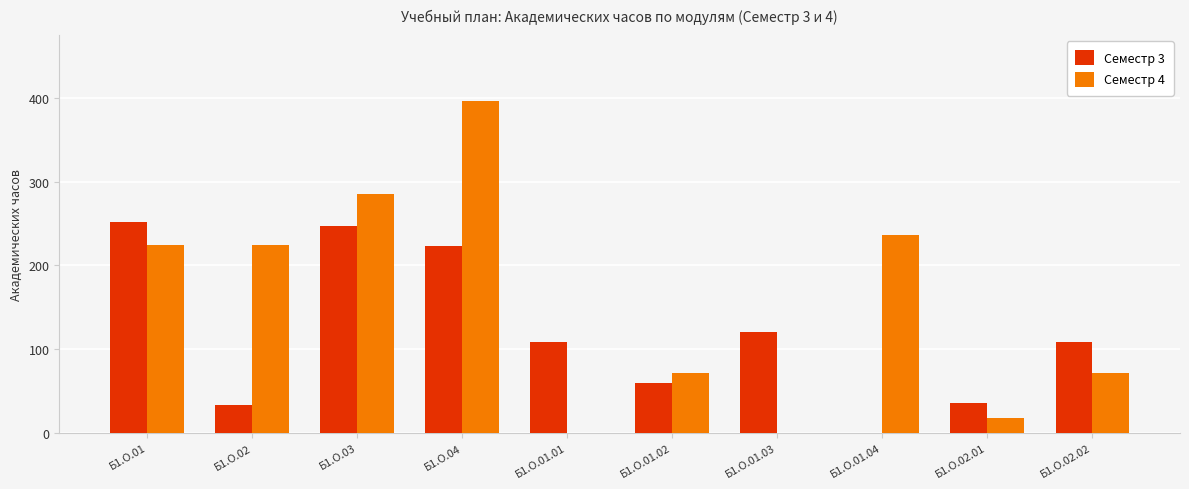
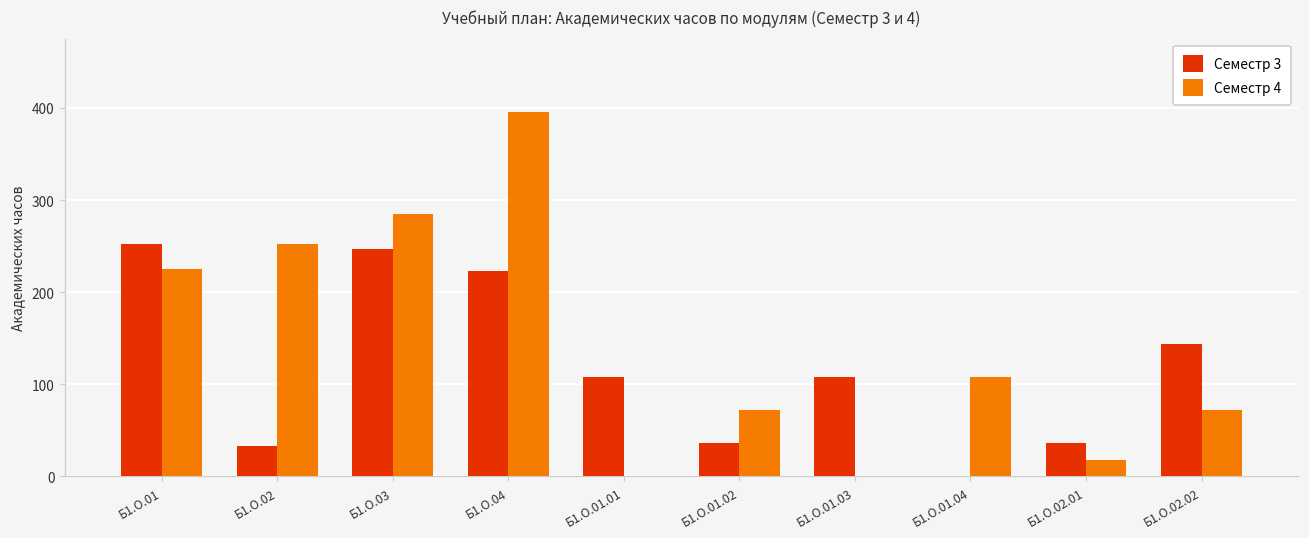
Семестр 4, Б1.О.02: 230 -> 250
Семестр 3, Б1.О.01.02: 60 -> 40
Семестр 3, Б1.О.01.03: 120 -> 110
Семестр 4, Б1.О.01.04: 240 -> 110
Семестр 3, Б1.О.02.02: 110 -> 140
